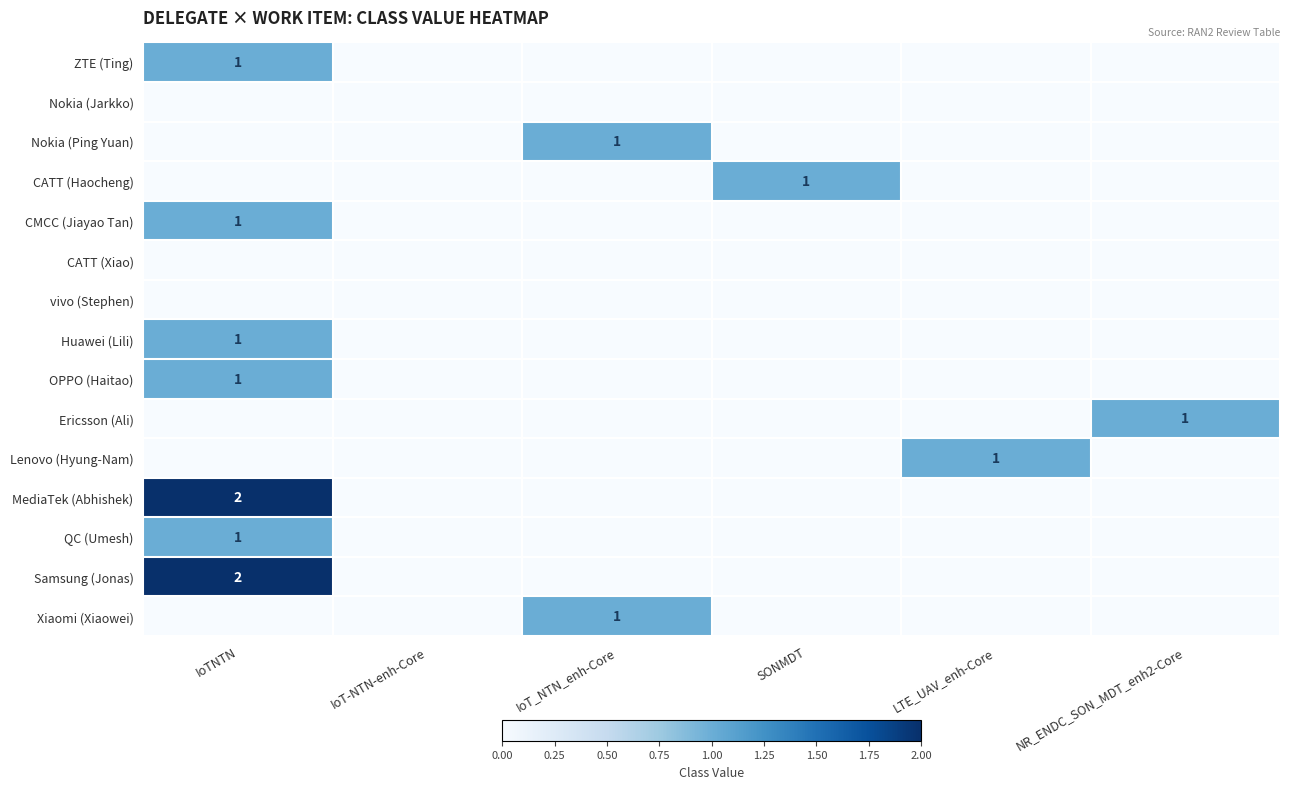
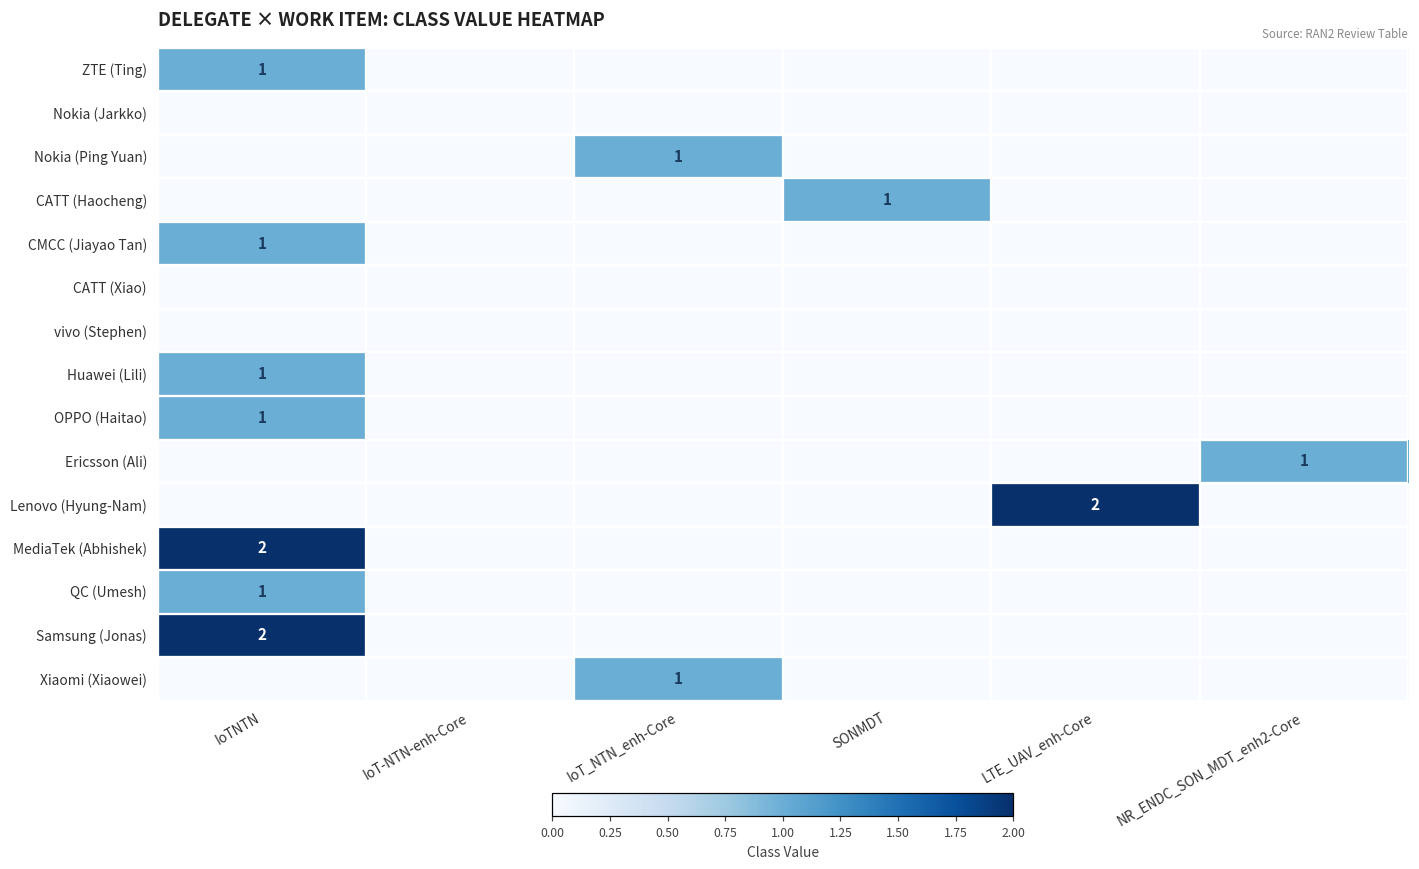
Lenovo (Hyung-Nam), LTE_UAV_enh-Core: 1 -> 2
